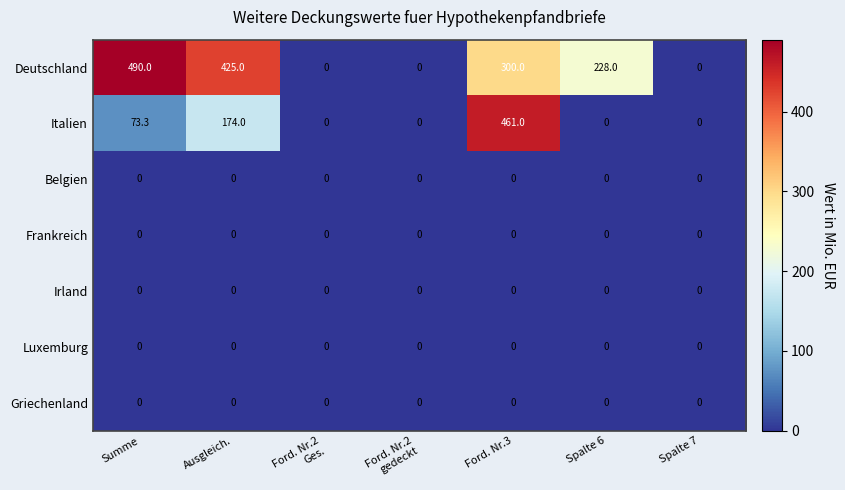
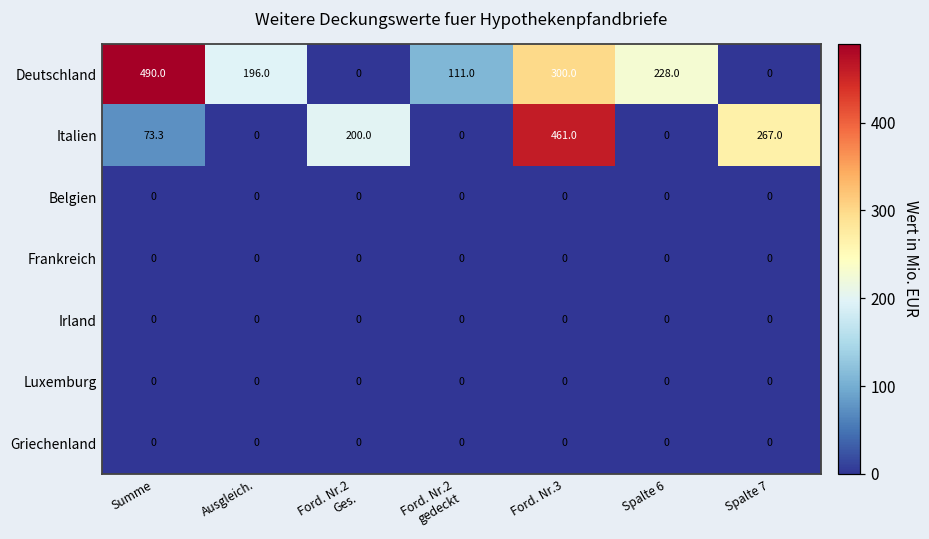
Deutschland, Ausgleich.: 425.0 -> 196.0
Deutschland, Ford. Nr.2 gedeckt: 0 -> 111.0
Italien, Ausgleich.: 174.0 -> 0
Italien, Ford. Nr.2 Ges.: 0 -> 200.0
Italien, Spalte 7: 0 -> 267.0
